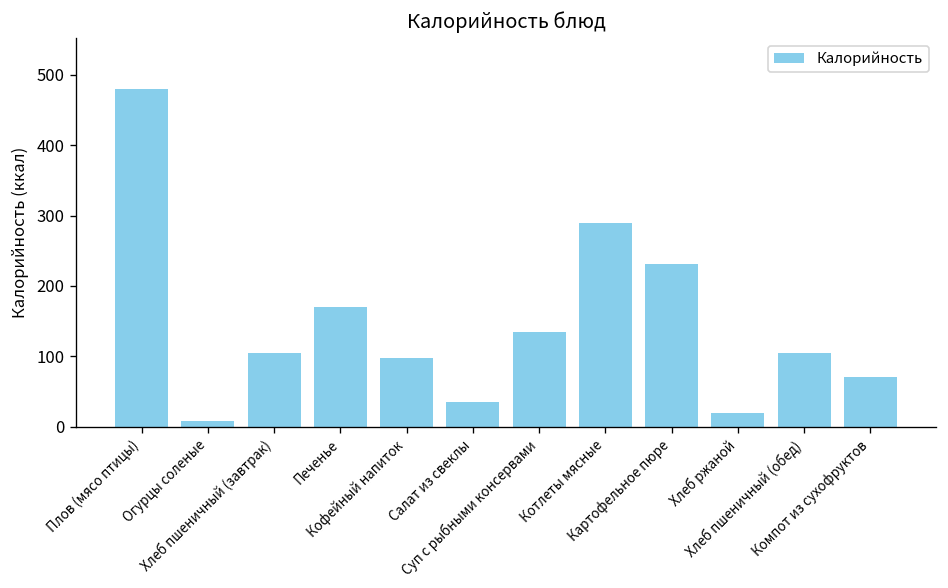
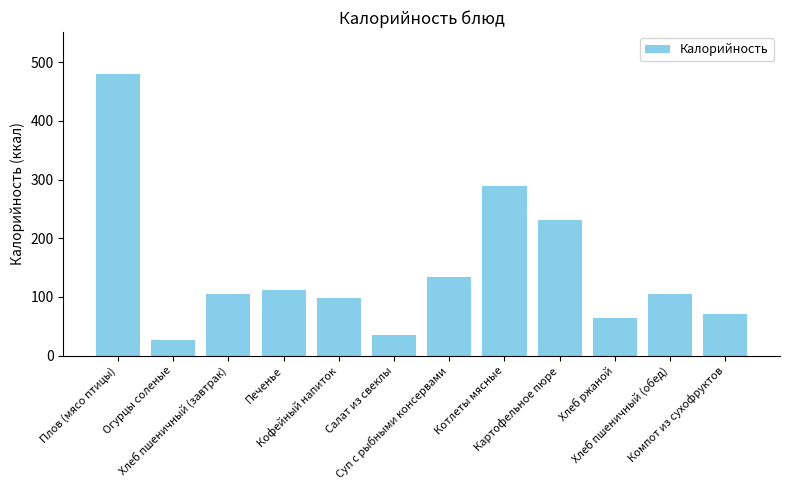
Огурцы соленые: 10 -> 30
Печенье: 170 -> 110
Хлеб ржаной: 20 -> 60
